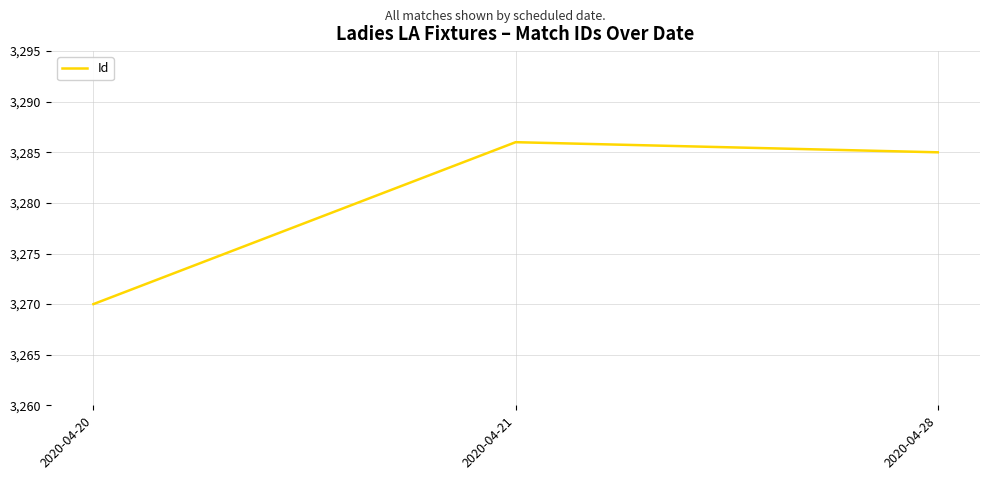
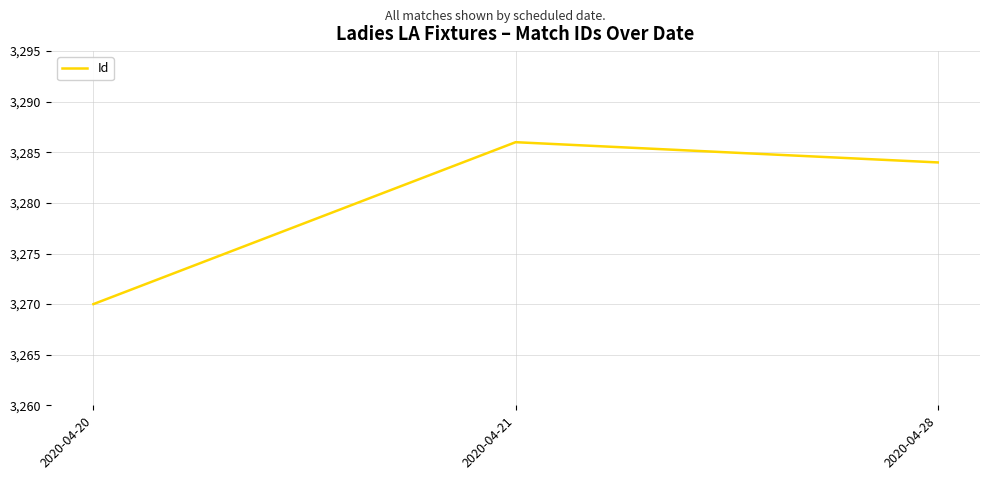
2020-04-28: 3,285 -> 3,284
